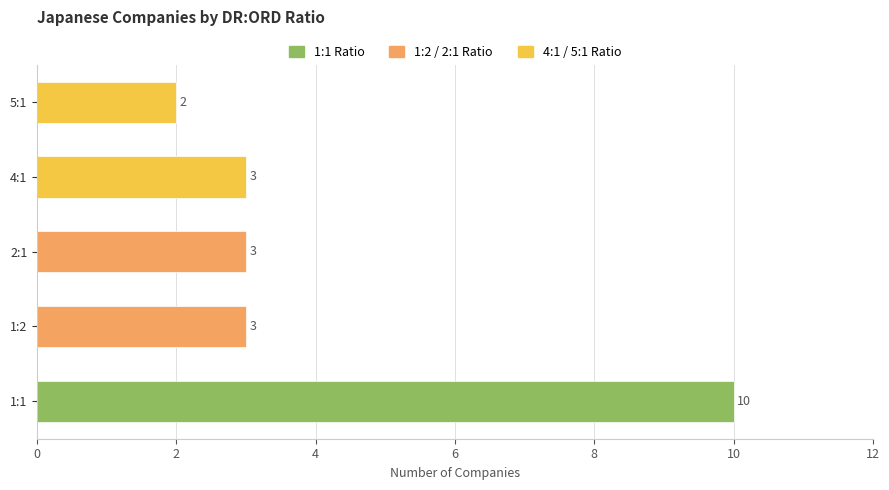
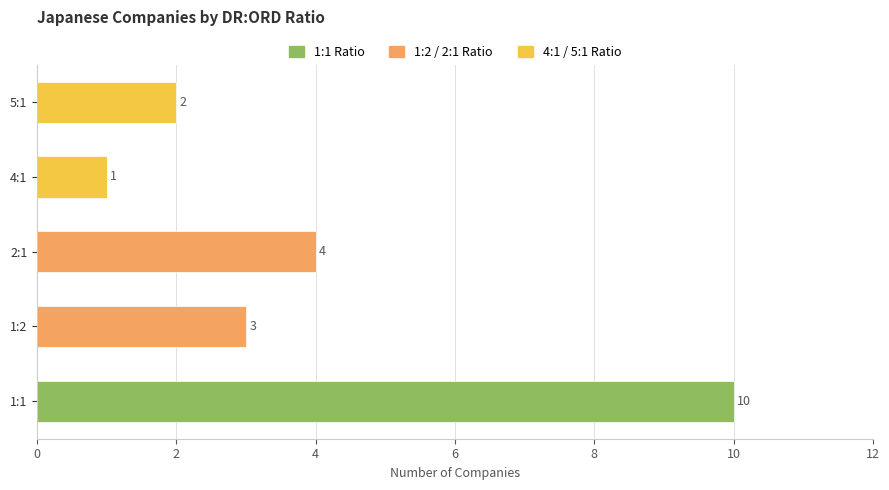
4:1: 3 -> 1
2:1: 3 -> 4
